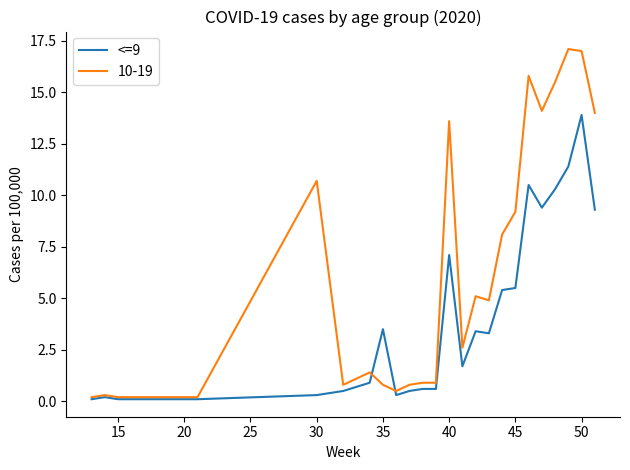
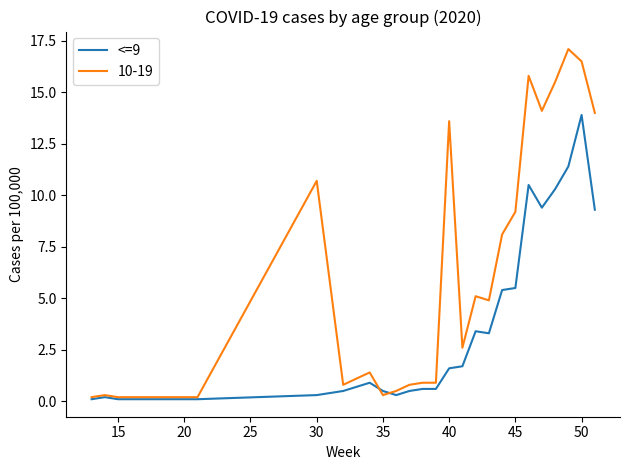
<=9, 35: 3.5 -> 0.5
10-19, 35: 0.8 -> 0.3
<=9, 40: 7.1 -> 1.6
10-19, 50: 17.0 -> 16.5
